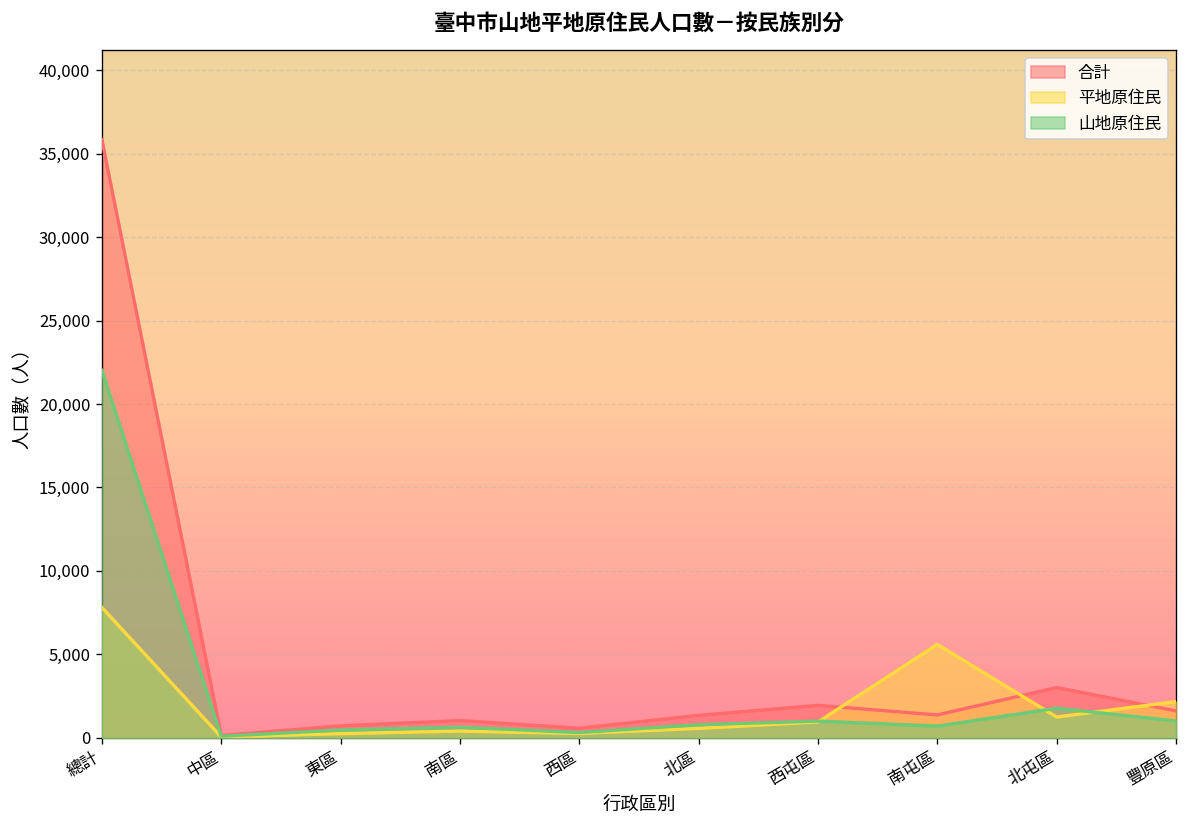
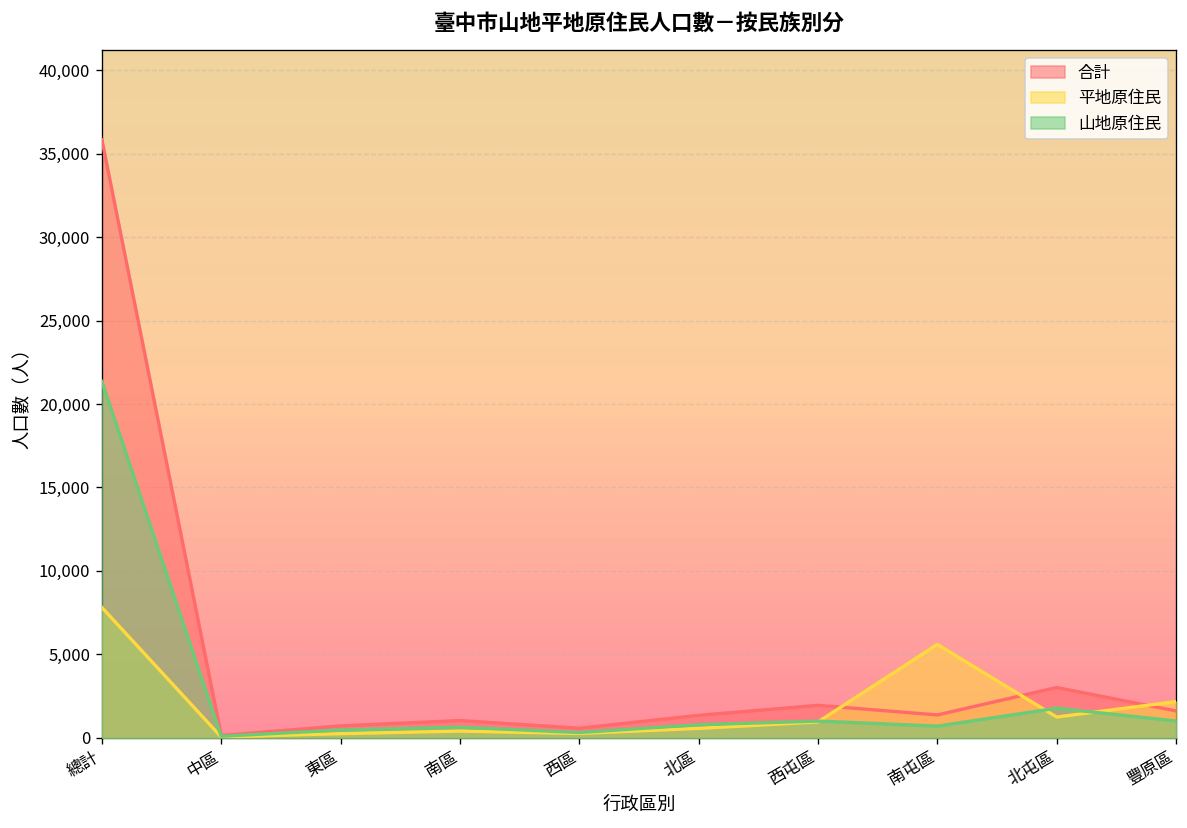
山地原住民, 總計: 22,000 -> 21,400
